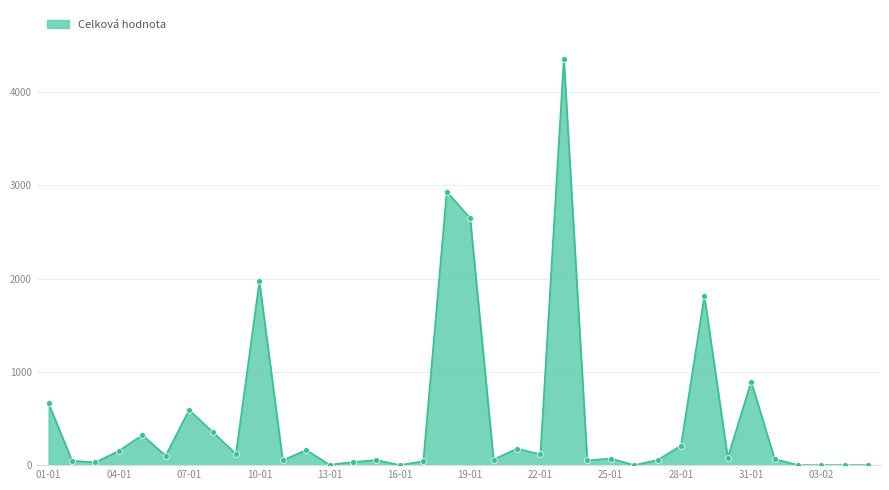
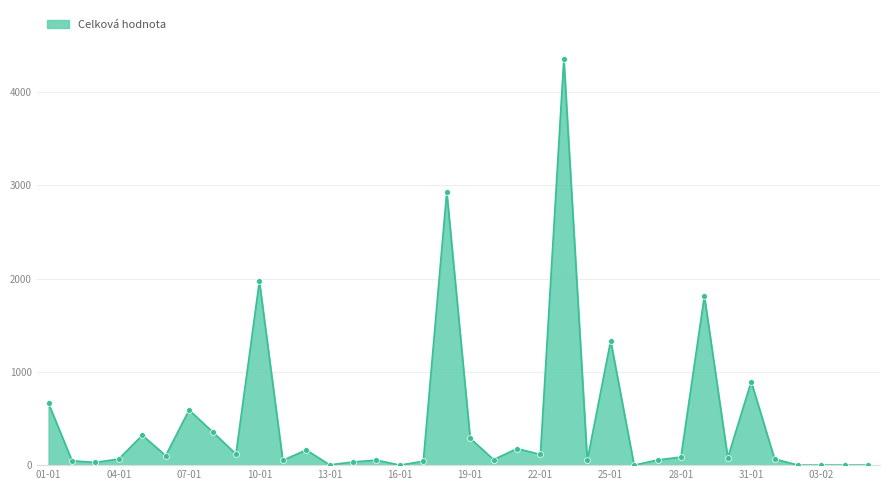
04-01: 200 -> 100
19-01: 2600 -> 300
25-01: 100 -> 1300
28-01: 200 -> 100
